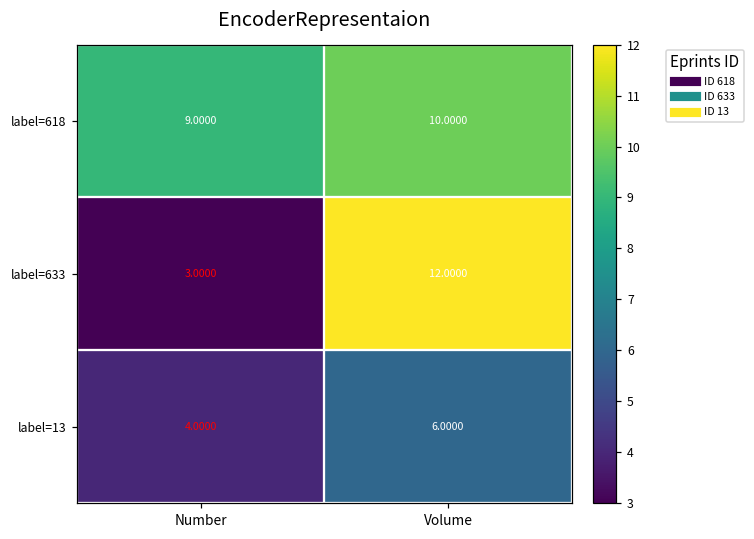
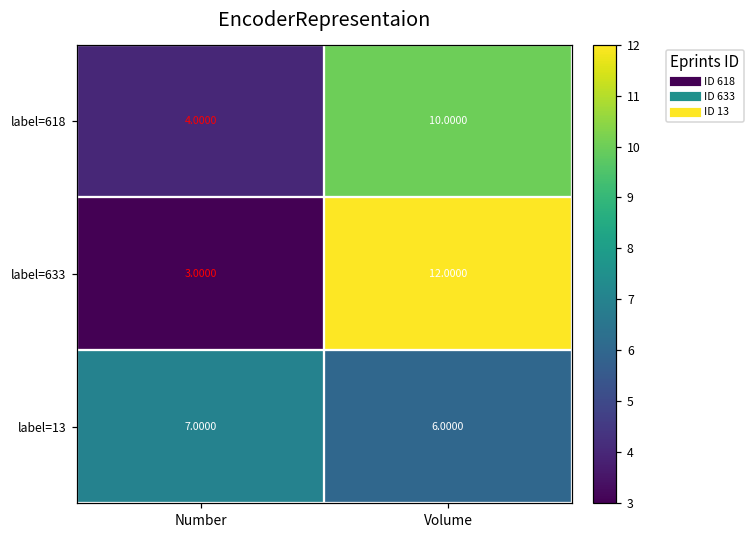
label=618, Number: 9.0000 -> 4.0000
label=13, Number: 4.0000 -> 7.0000
